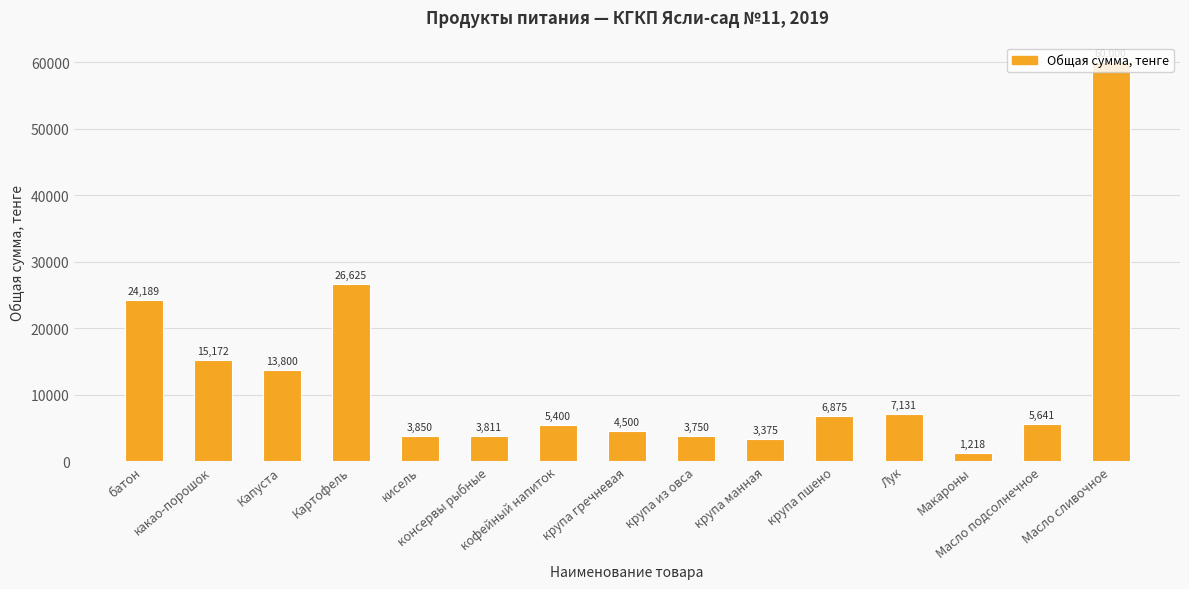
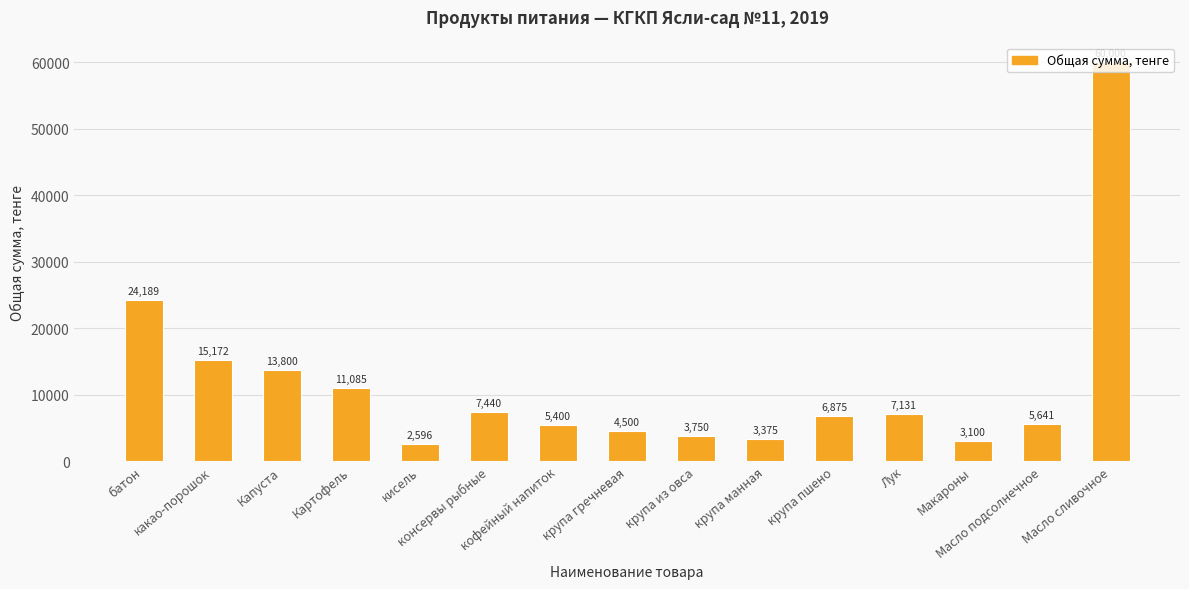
Картофель: 26,625 -> 11,085
кисель: 3,850 -> 2,596
консервы рыбные: 3,811 -> 7,440
Макароны: 1,218 -> 3,100
